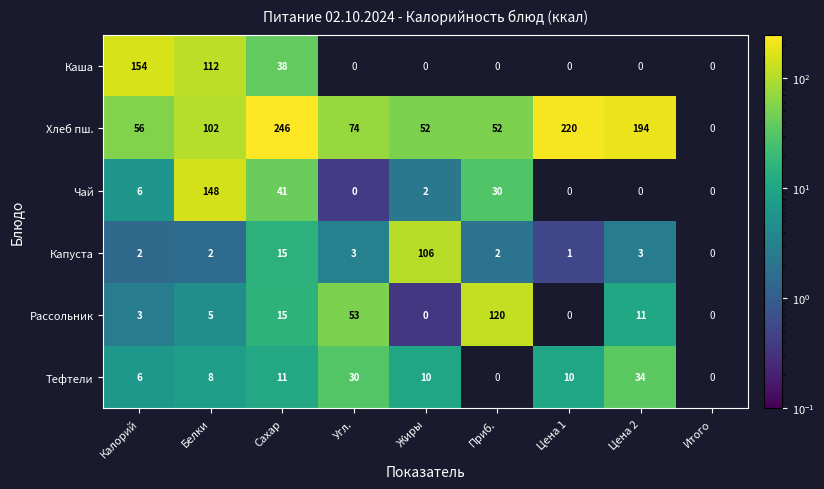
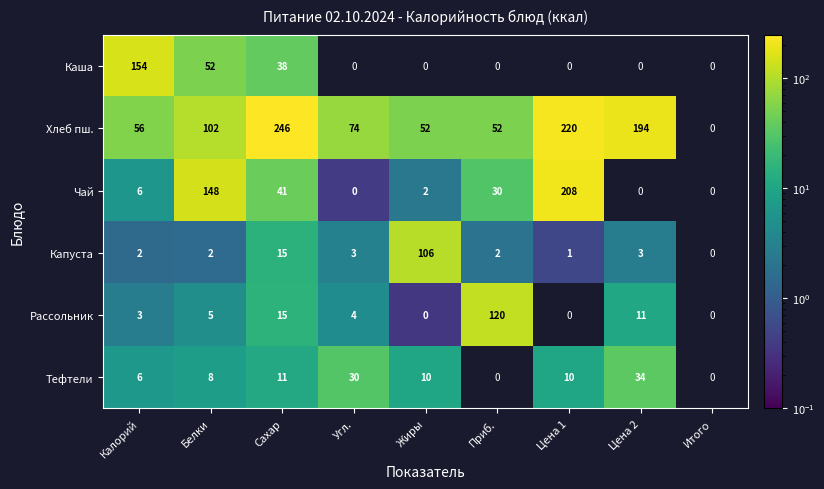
Каша, Белки: 112 -> 52
Чай, Цена 1: 0 -> 208
Рассольник, Угл.: 53 -> 4
